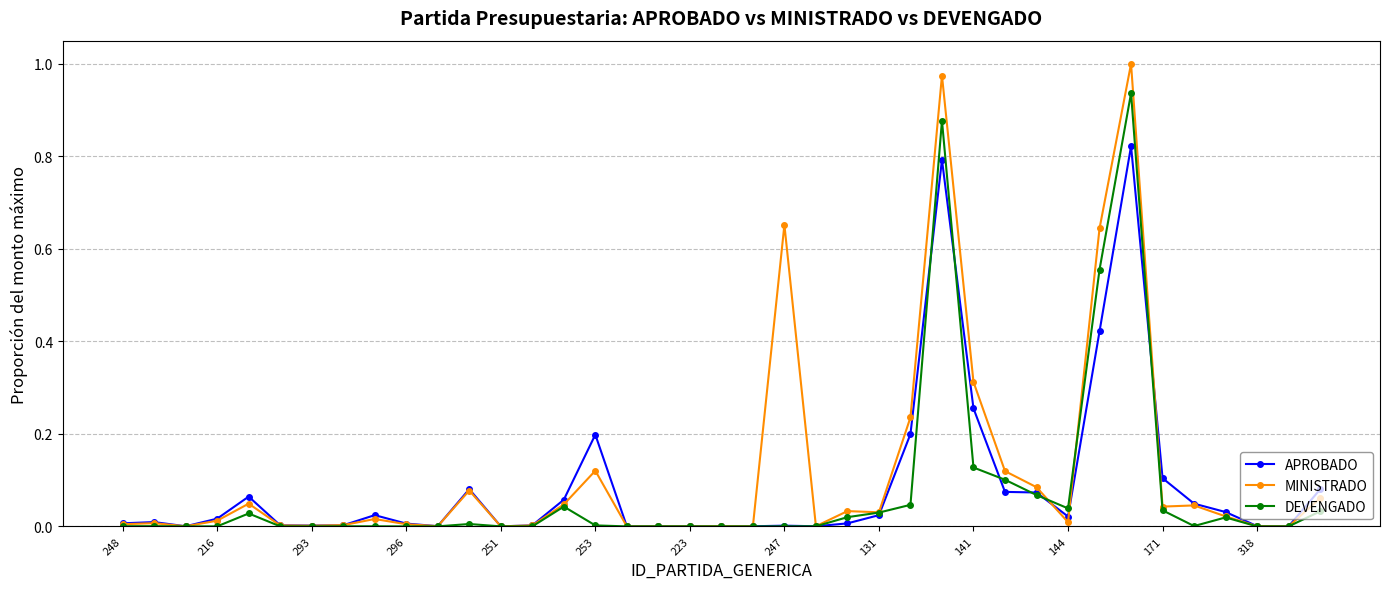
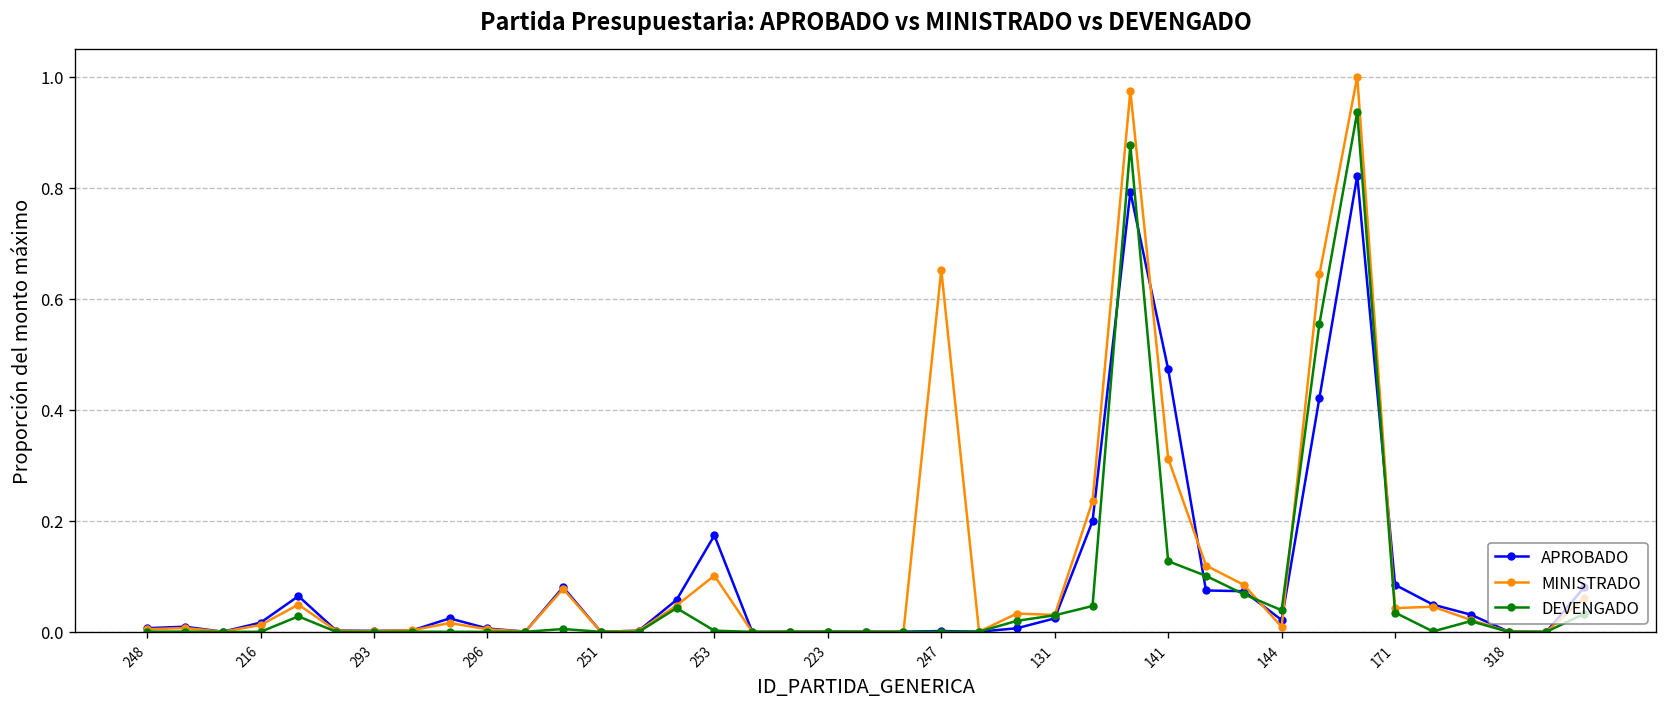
APROBADO, 253: 0.20 -> 0.17
MINISTRADO, 253: 0.12 -> 0.10
APROBADO, 141: 0.26 -> 0.47
APROBADO, 171: 0.10 -> 0.08
